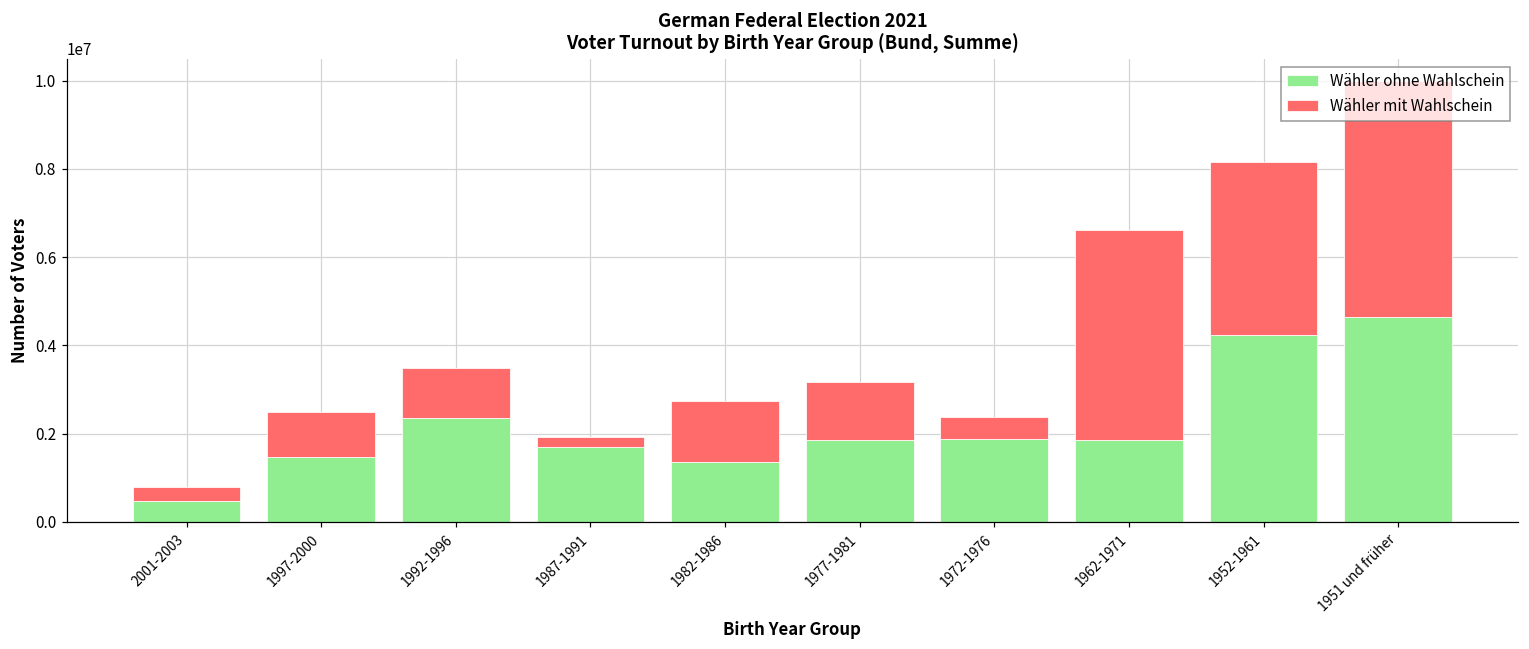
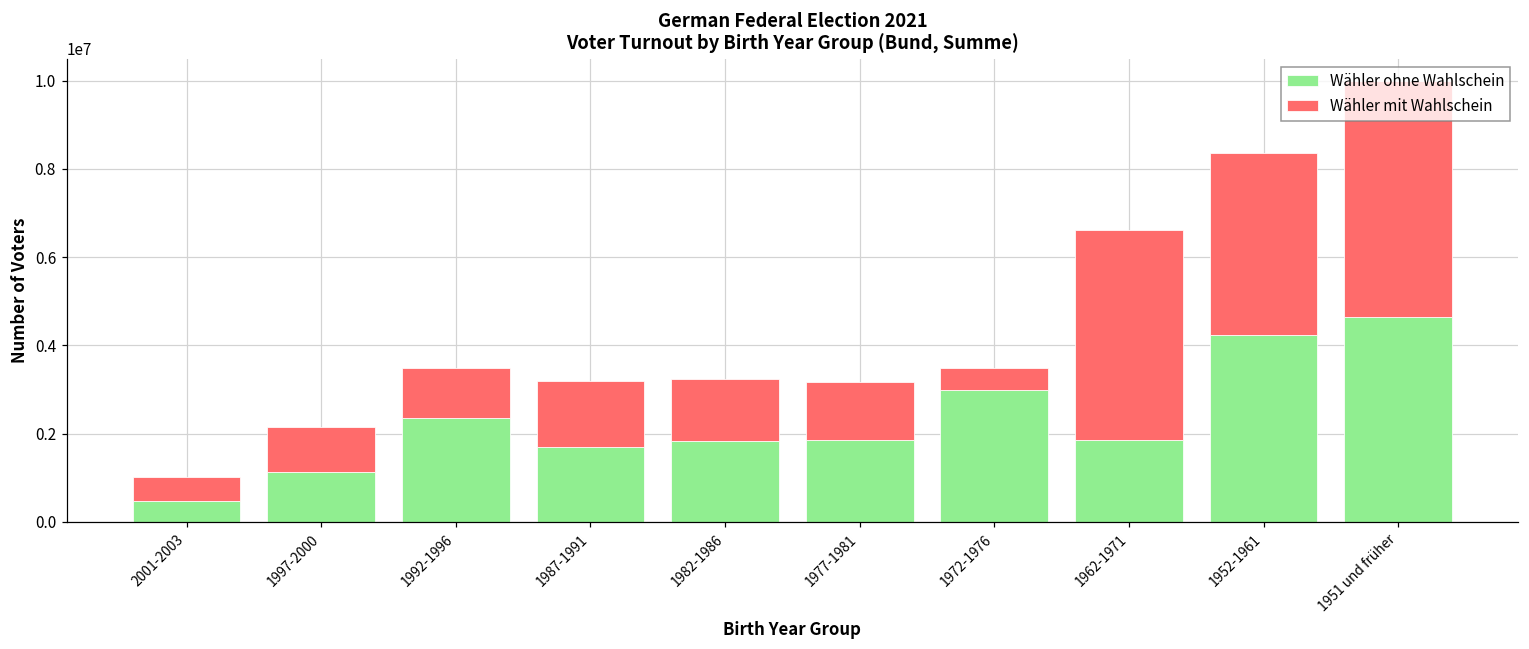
Wähler mit Wahlschein, 2001-2003: 300000 -> 500000
Wähler ohne Wahlschein, 1997-2000: 1500000 -> 1100000
Wähler mit Wahlschein, 1987-1991: 200000 -> 1500000
Wähler ohne Wahlschein, 1982-1986: 1300000 -> 1800000
Wähler ohne Wahlschein, 1972-1976: 1900000 -> 3000000
Wähler mit Wahlschein, 1952-1961: 3900000 -> 4100000
